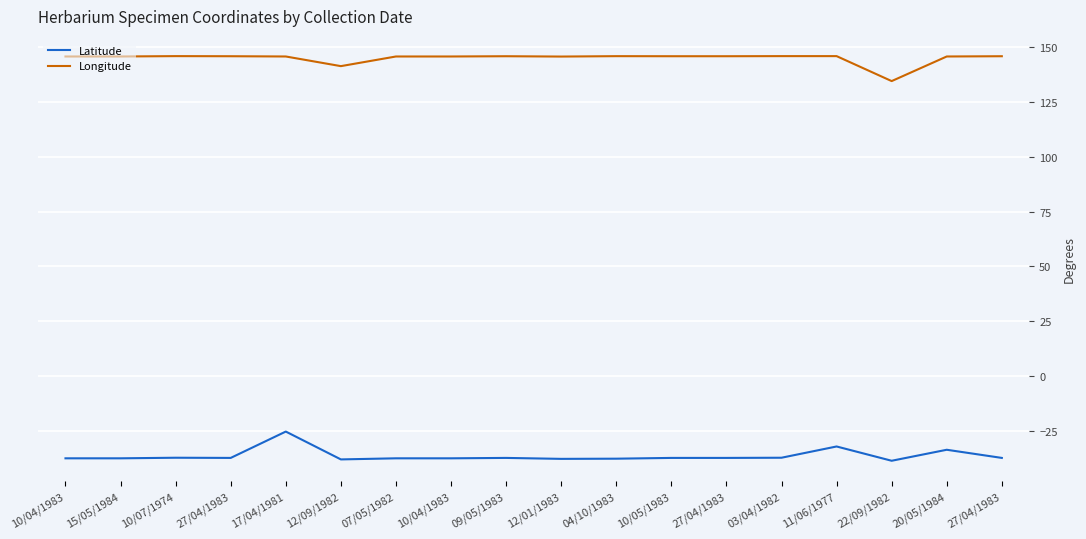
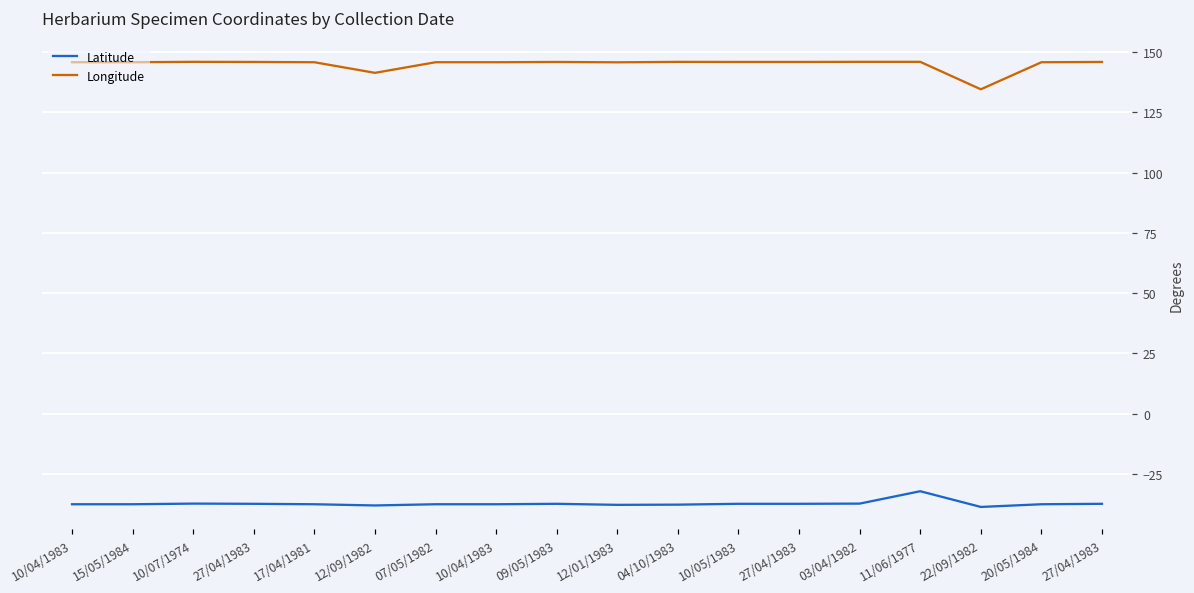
Latitude, 17/04/1981: -25 -> -38
Latitude, 20/05/1984: -34 -> -38
